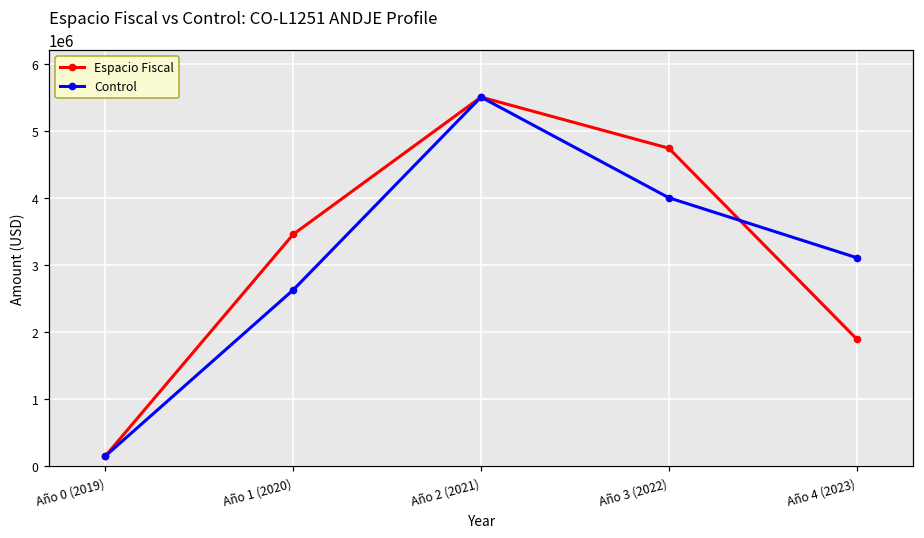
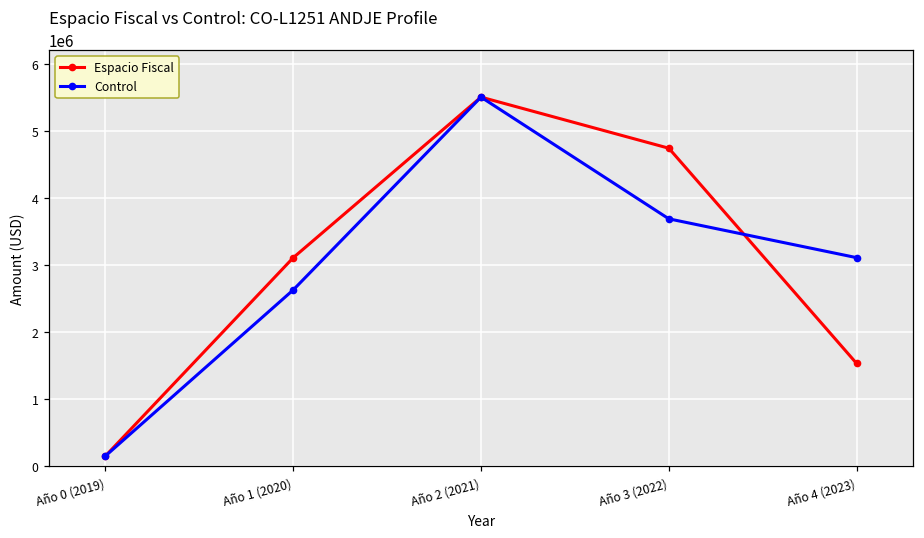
Espacio Fiscal, Año 1 (2020): 3500000 -> 3100000
Control, Año 3 (2022): 4000000 -> 3700000
Espacio Fiscal, Año 4 (2023): 1900000 -> 1500000
